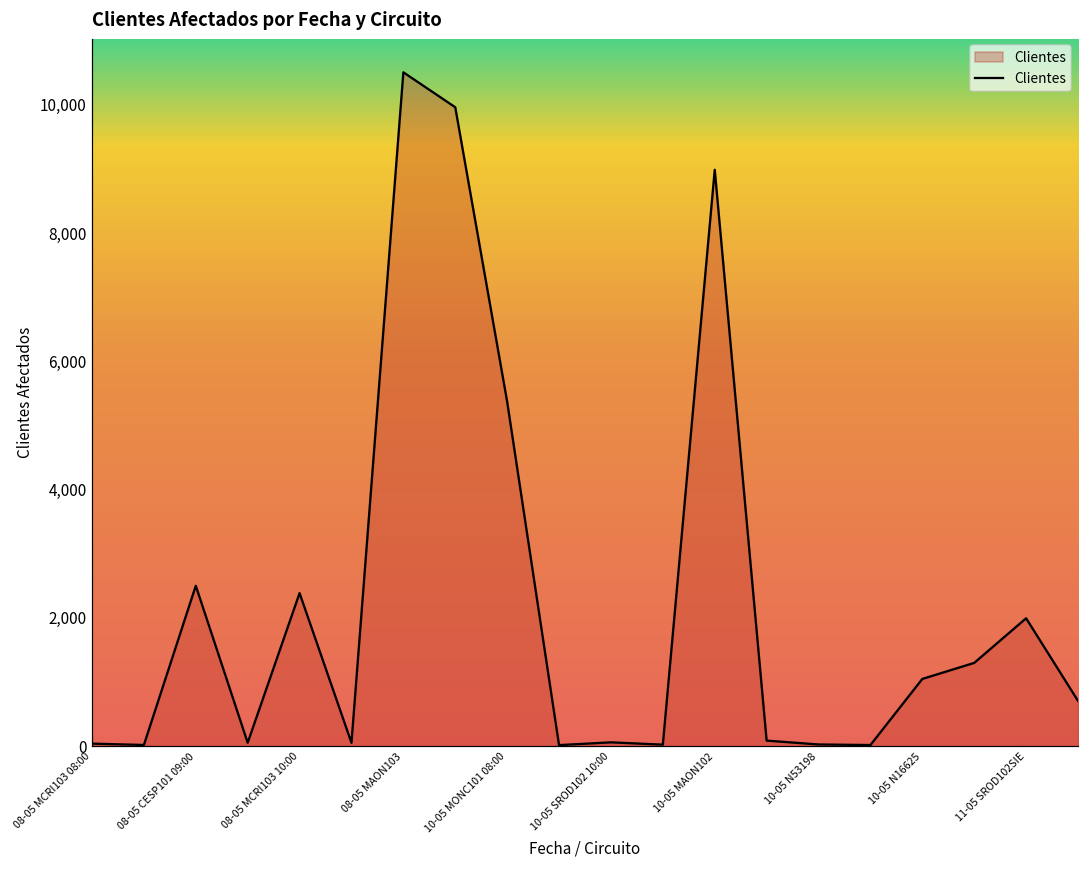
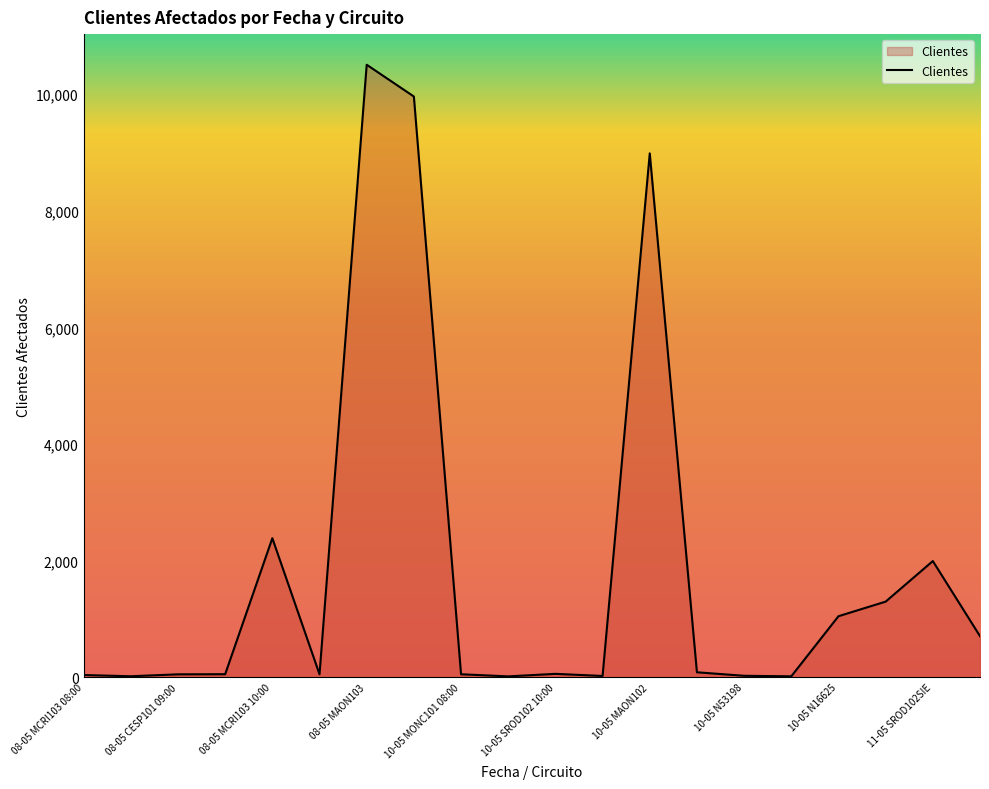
08-05 CESP101 09:00: 2,500 -> 100
10-05 MONC101 08:00: 5,400 -> 100
